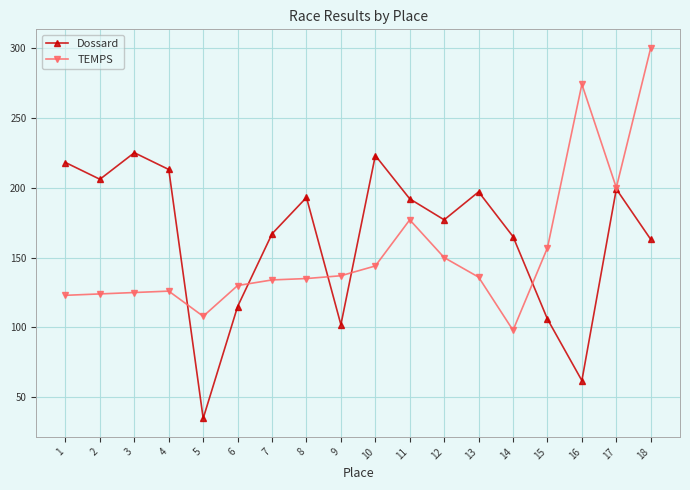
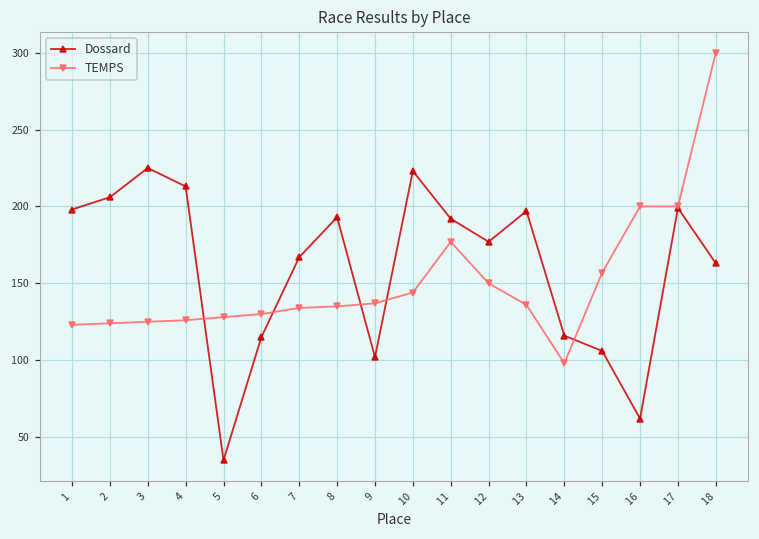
Dossard, 1: 218 -> 198
TEMPS, 5: 108 -> 128
Dossard, 14: 165 -> 116
TEMPS, 16: 274 -> 200
